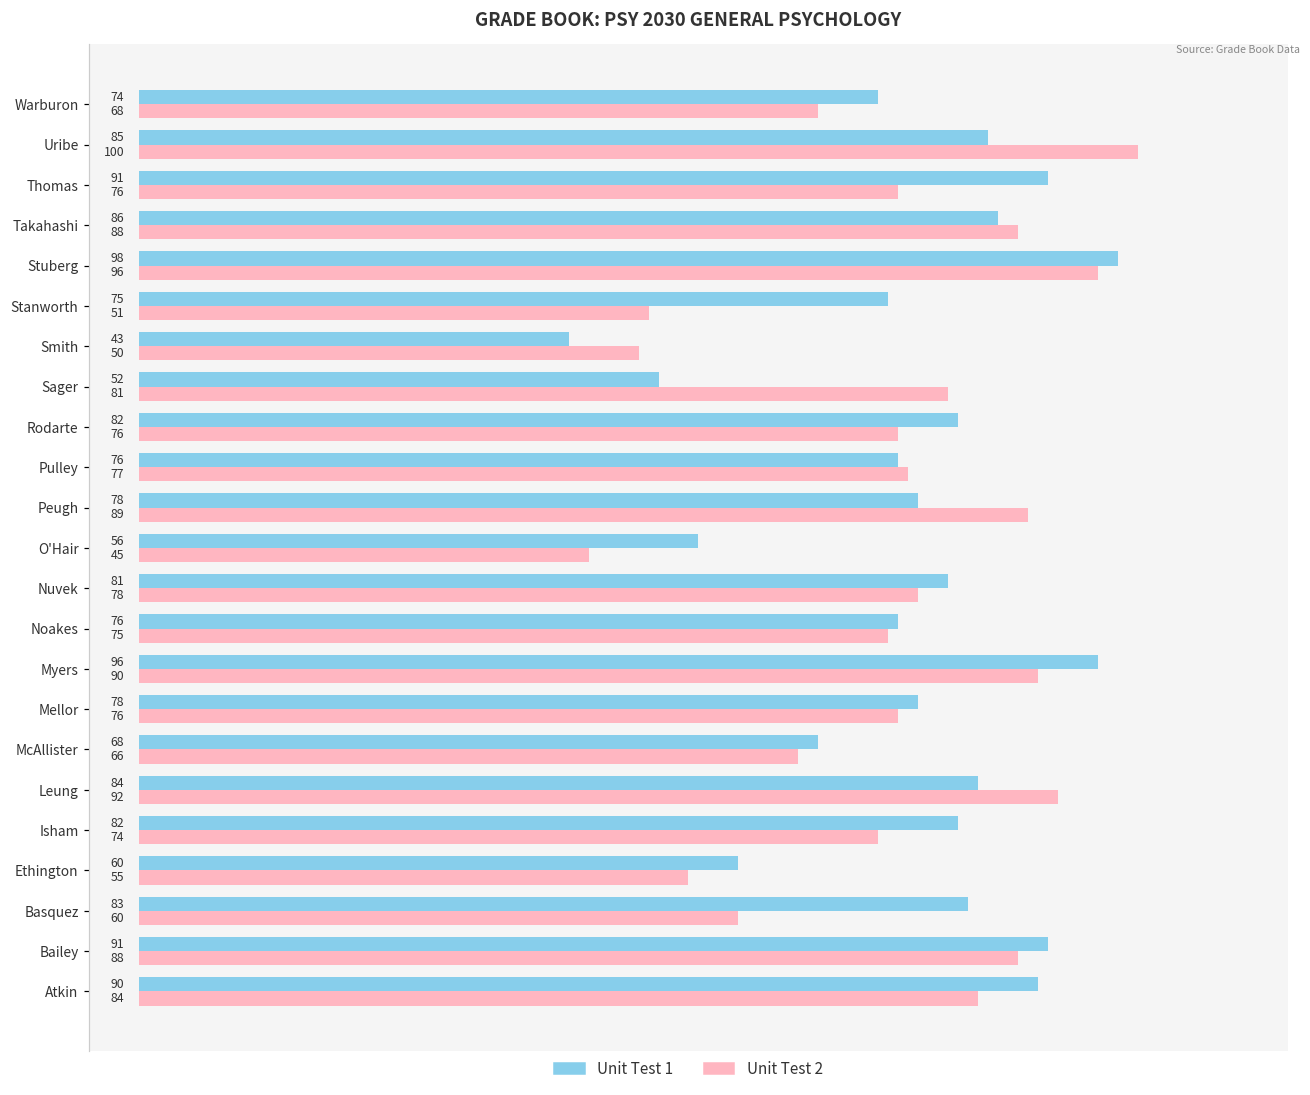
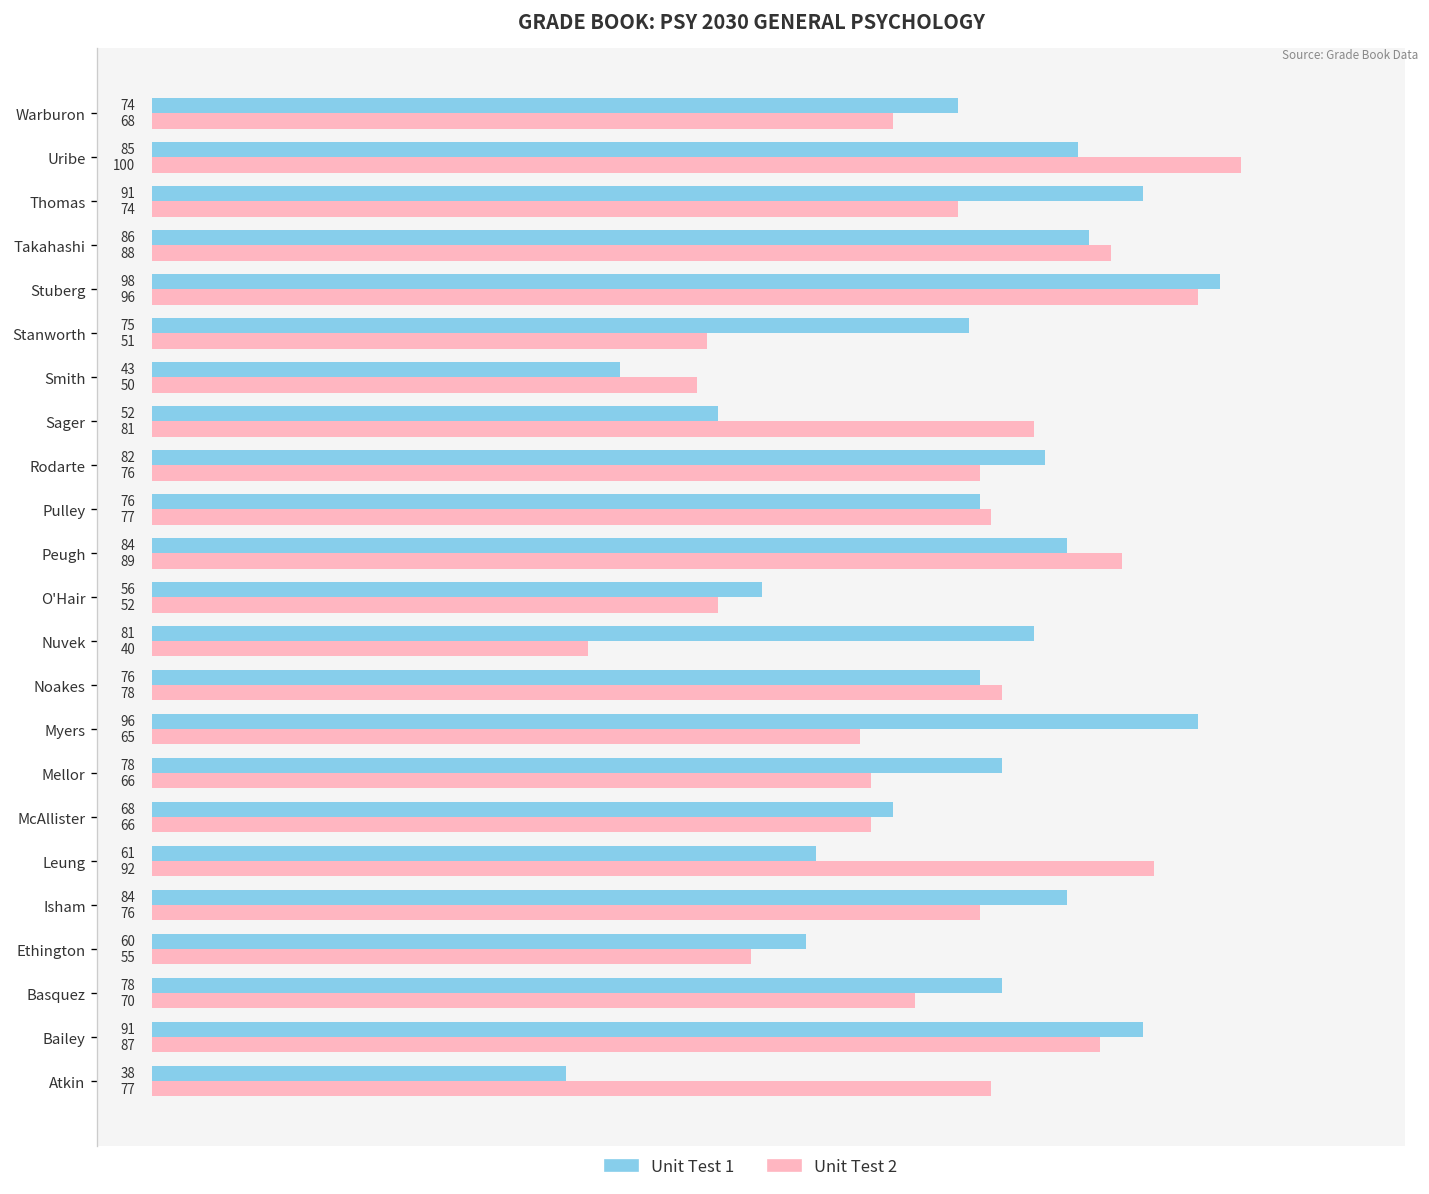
Unit Test 2, Thomas: 76 -> 74
Unit Test 1, Peugh: 78 -> 84
Unit Test 2, O'Hair: 45 -> 52
Unit Test 2, Nuvek: 78 -> 40
Unit Test 2, Noakes: 75 -> 78
Unit Test 2, Myers: 90 -> 65
Unit Test 2, Mellor: 76 -> 66
Unit Test 1, Leung: 84 -> 61
Unit Test 1, Isham: 82 -> 84
Unit Test 2, Isham: 74 -> 76
Unit Test 1, Basquez: 83 -> 78
Unit Test 2, Basquez: 60 -> 70
Unit Test 2, Bailey: 88 -> 87
Unit Test 1, Atkin: 90 -> 38
Unit Test 2, Atkin: 84 -> 77
